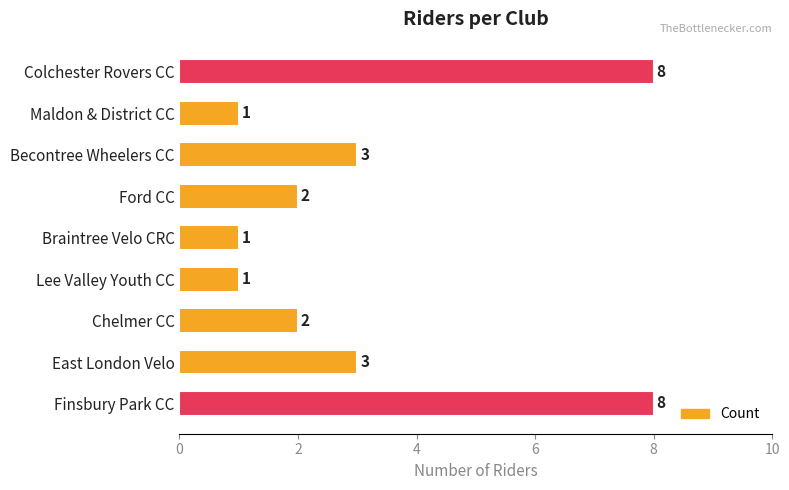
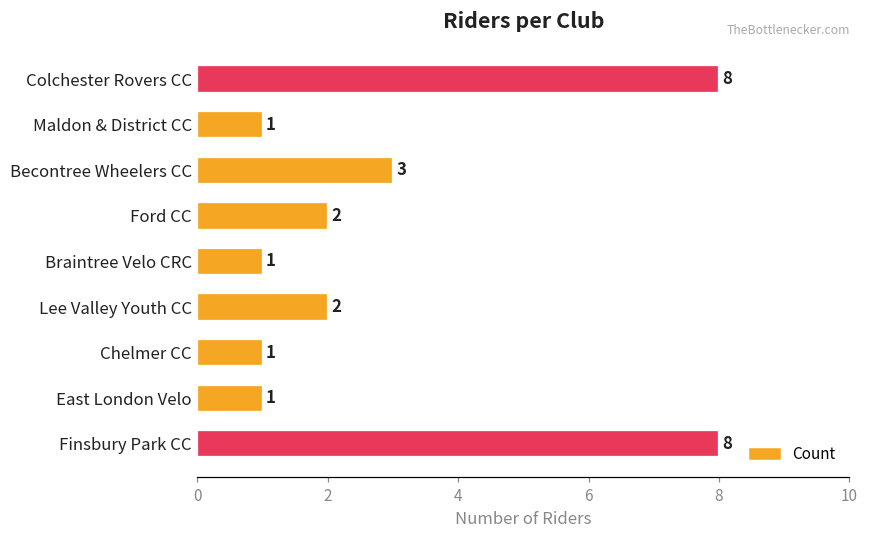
Lee Valley Youth CC: 1 -> 2
Chelmer CC: 2 -> 1
East London Velo: 3 -> 1
